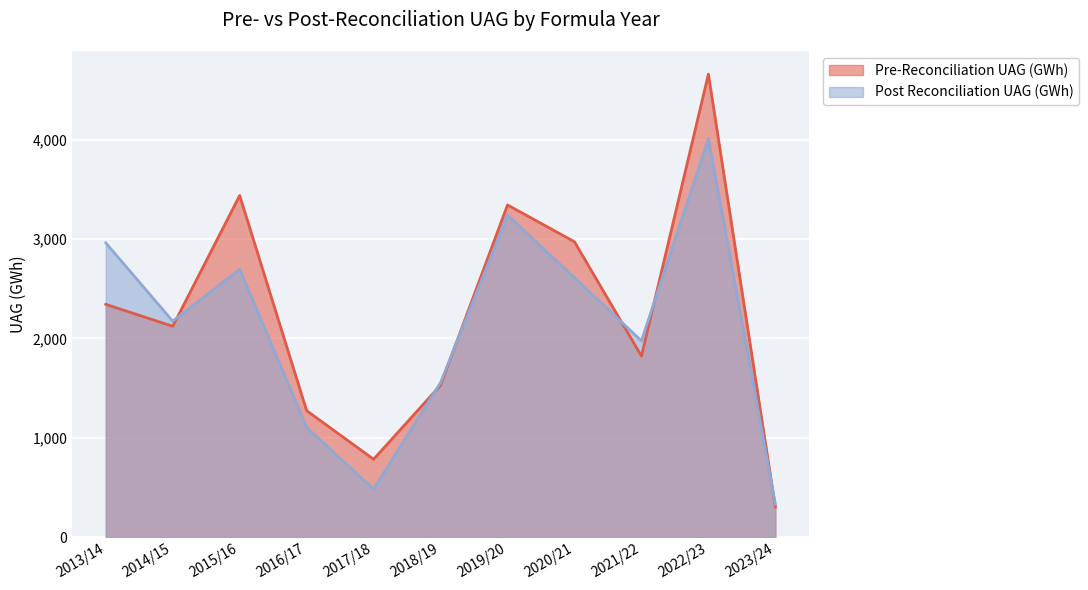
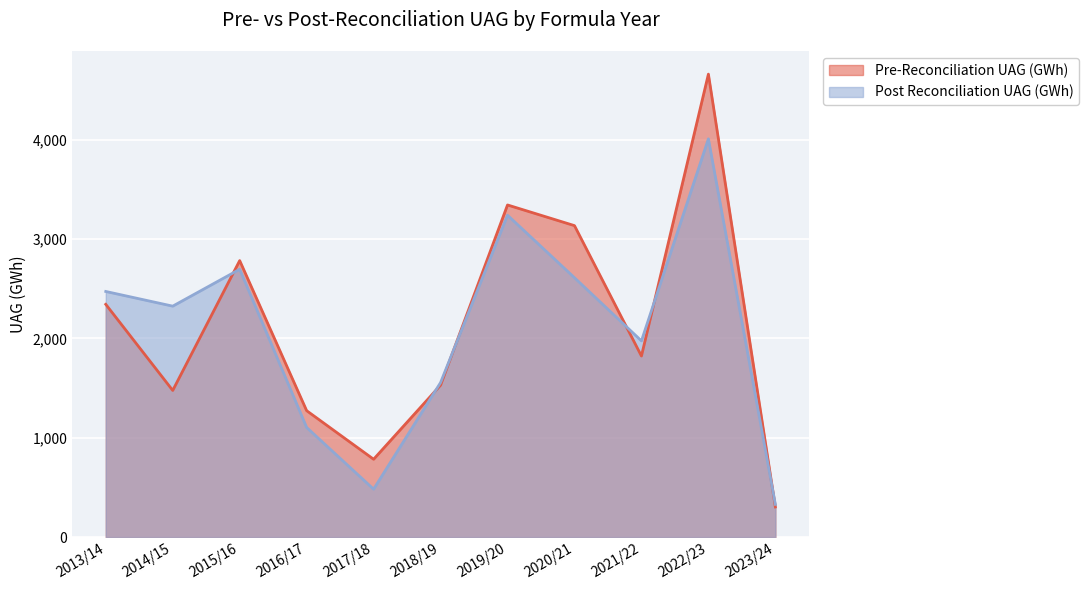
Post Reconciliation UAG (GWh), 2013/14: 3,000 -> 2,500
Pre-Reconciliation UAG (GWh), 2014/15: 2,100 -> 1,500
Post Reconciliation UAG (GWh), 2014/15: 2,200 -> 2,300
Pre-Reconciliation UAG (GWh), 2015/16: 3,400 -> 2,800
Pre-Reconciliation UAG (GWh), 2020/21: 3,000 -> 3,100
